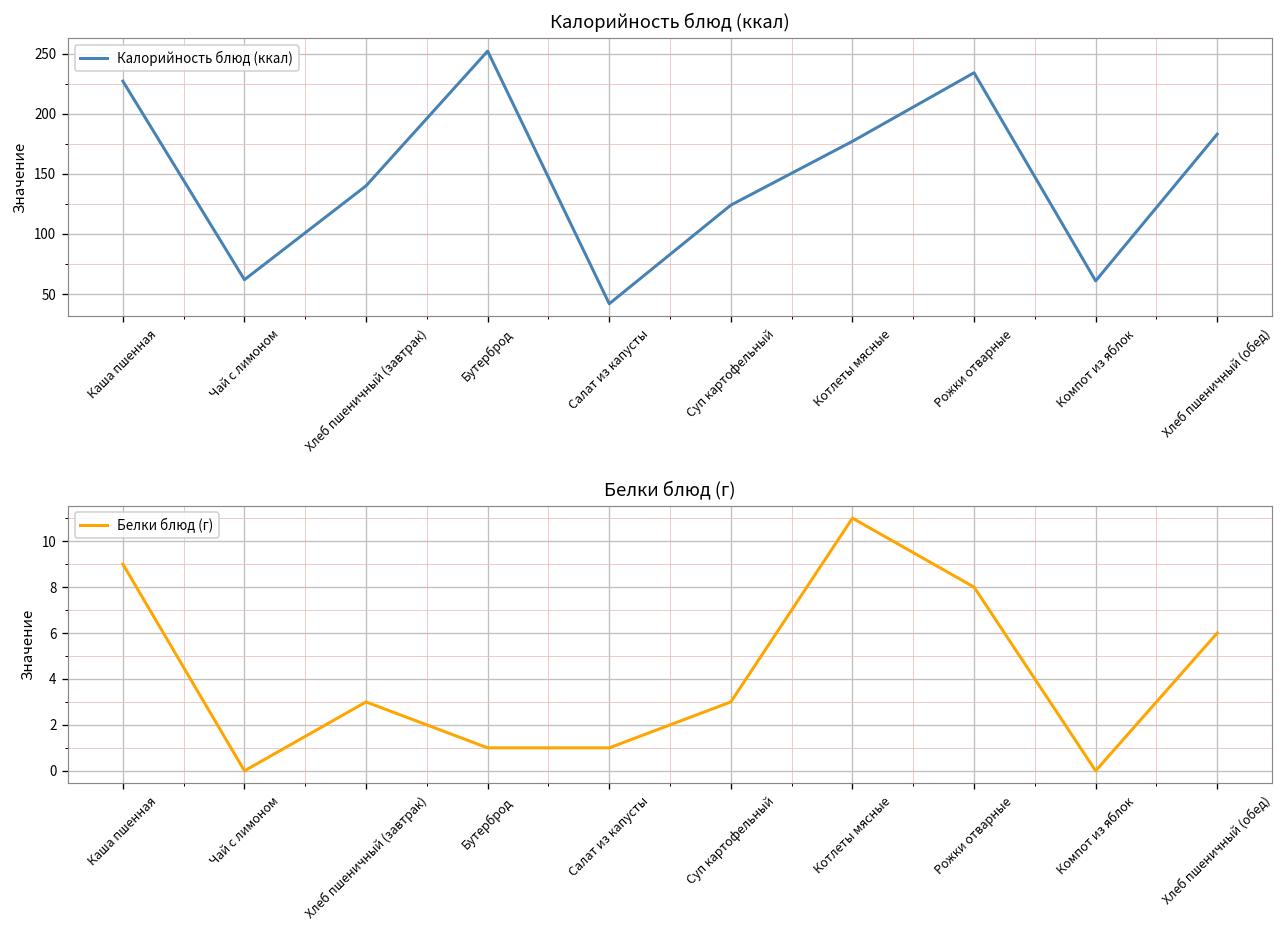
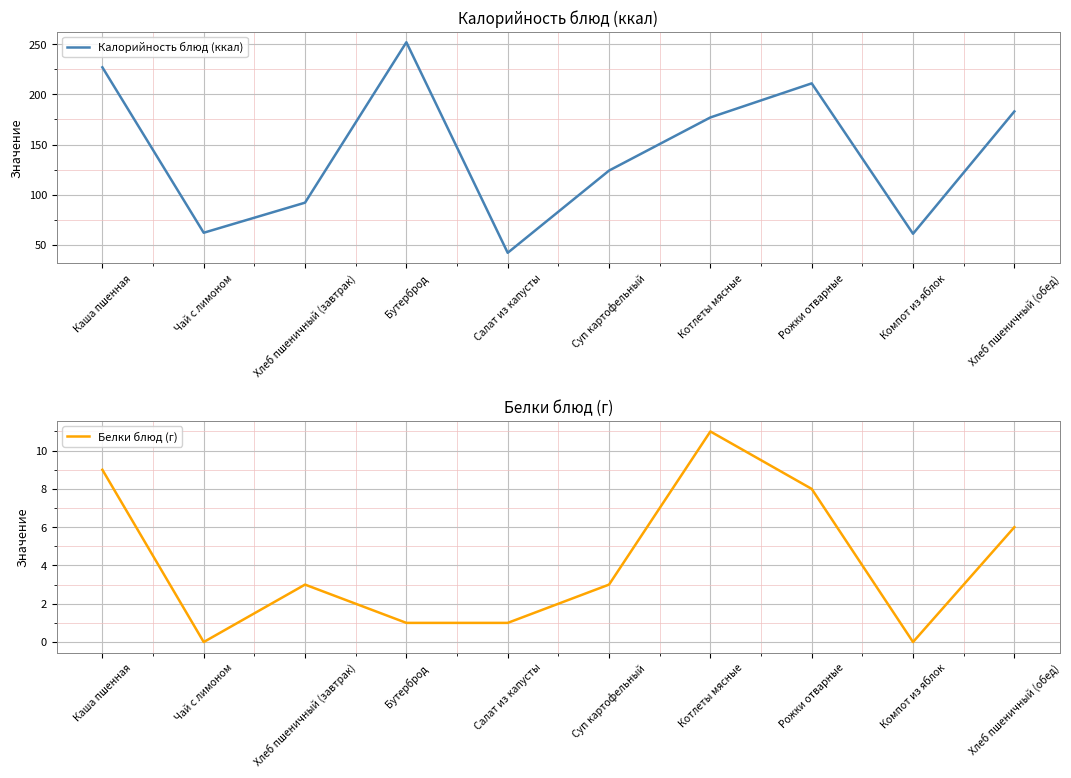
Калорийность блюд (ккал), Хлеб пшеничный (завтрак): 140 -> 92
Калорийность блюд (ккал), Рожки отварные: 234 -> 211
